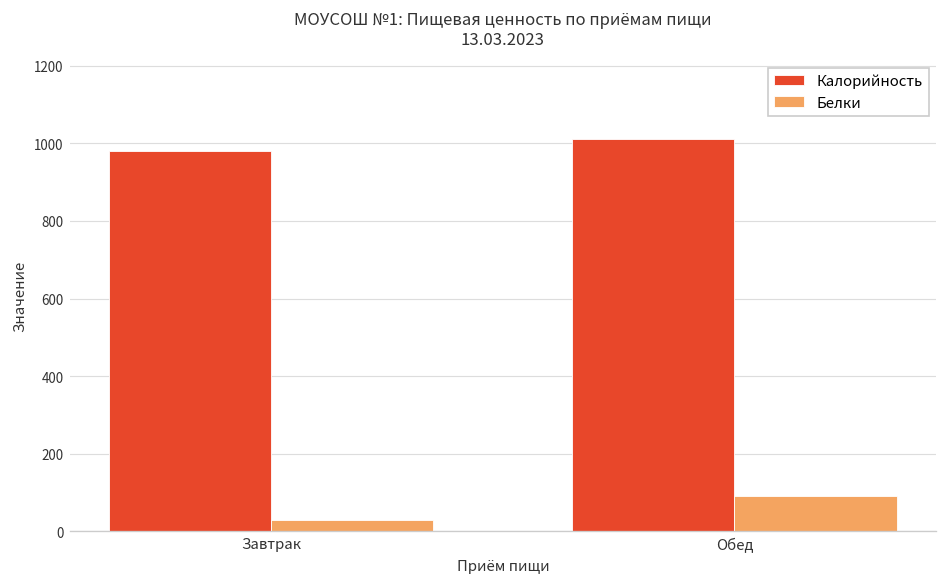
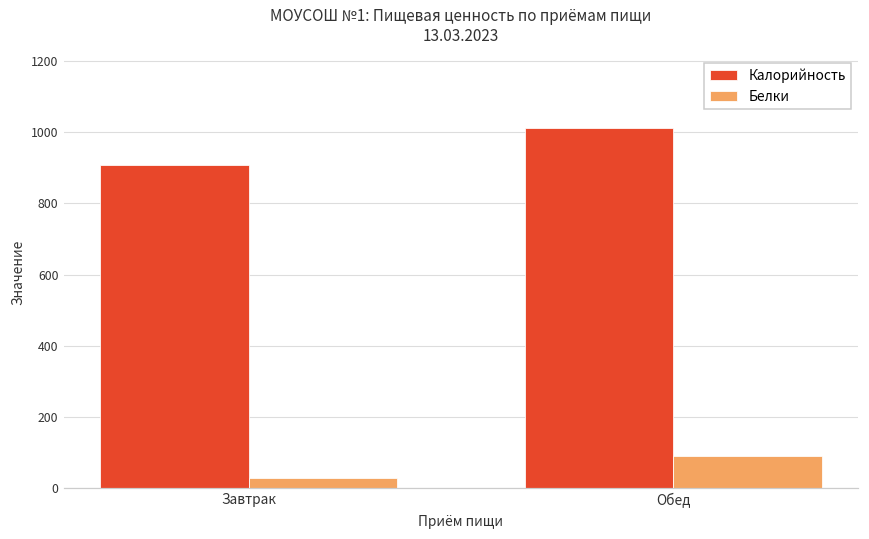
Калорийность, Завтрак: 980 -> 910
